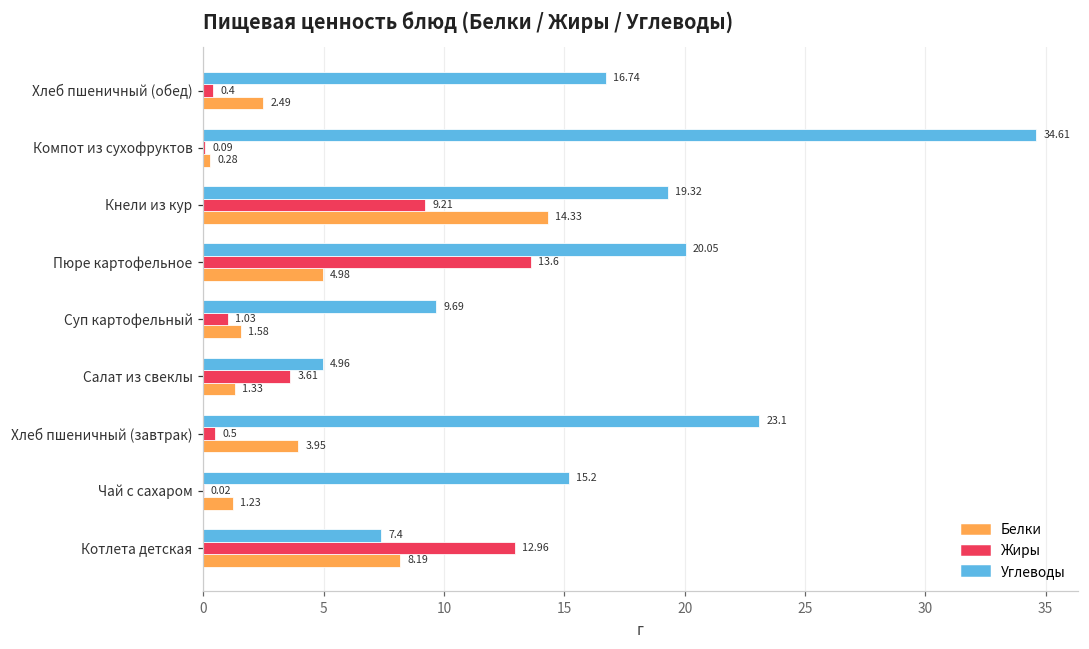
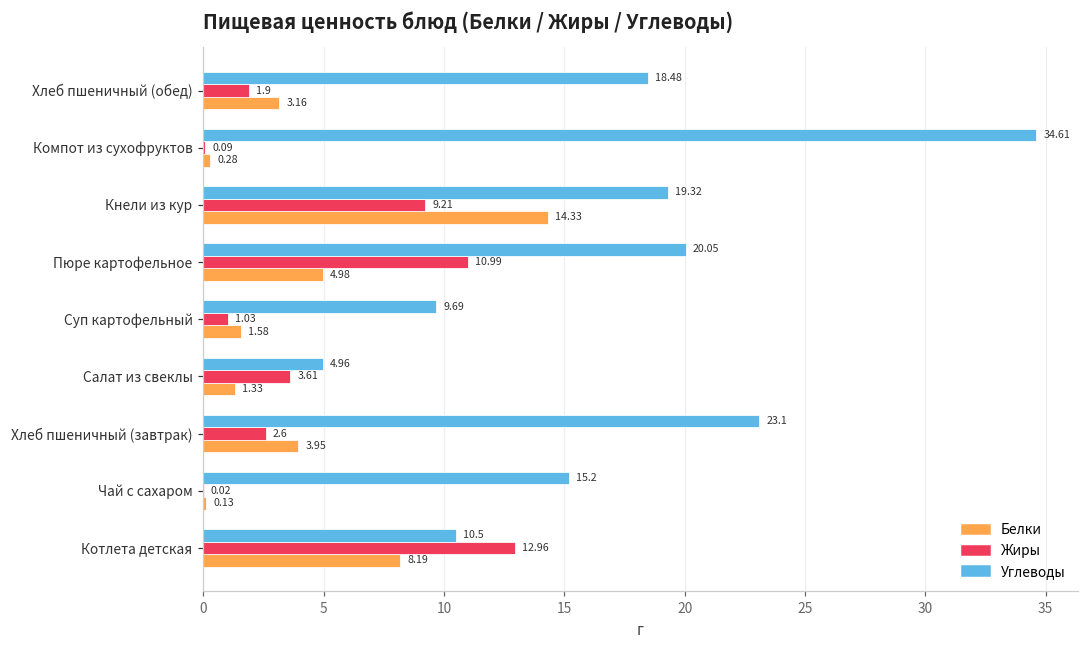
Углеводы, Хлеб пшеничный (обед): 16.74 -> 18.48
Жиры, Хлеб пшеничный (обед): 0.4 -> 1.9
Белки, Хлеб пшеничный (обед): 2.49 -> 3.16
Жиры, Пюре картофельное: 13.6 -> 10.99
Жиры, Хлеб пшеничный (завтрак): 0.5 -> 2.6
Белки, Чай с сахаром: 1.23 -> 0.13
Углеводы, Котлета детская: 7.4 -> 10.5
